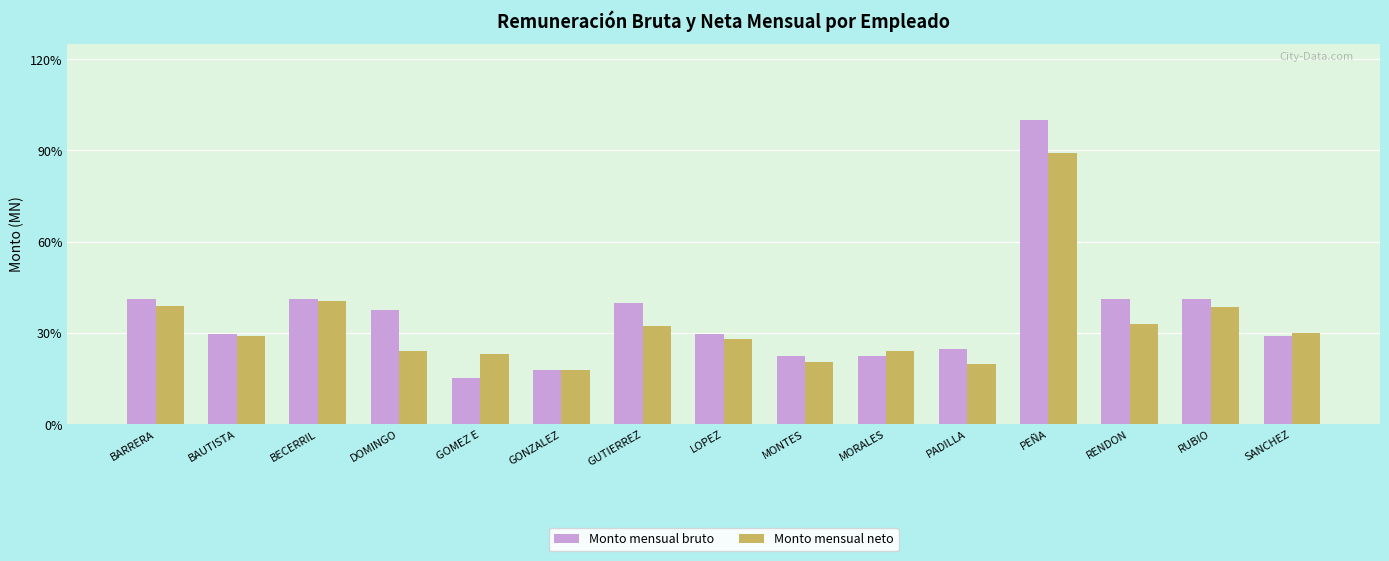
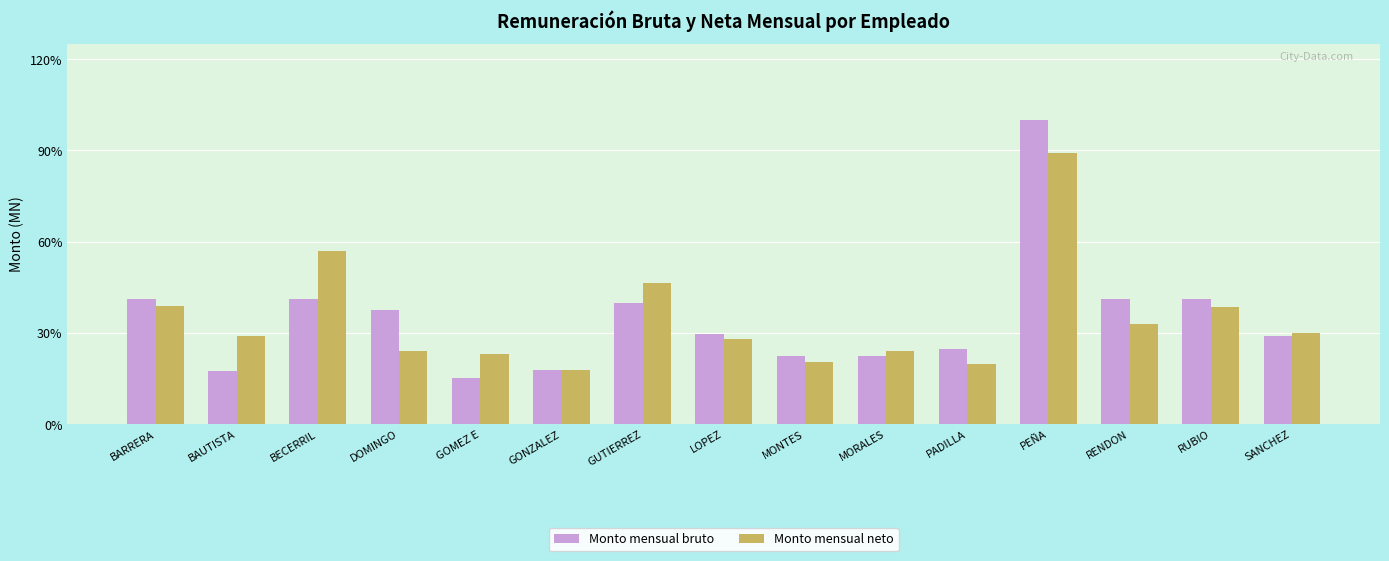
Monto mensual bruto, BAUTISTA: 30% -> 18%
Monto mensual neto, BECERRIL: 41% -> 57%
Monto mensual neto, GUTIERREZ: 32% -> 46%
